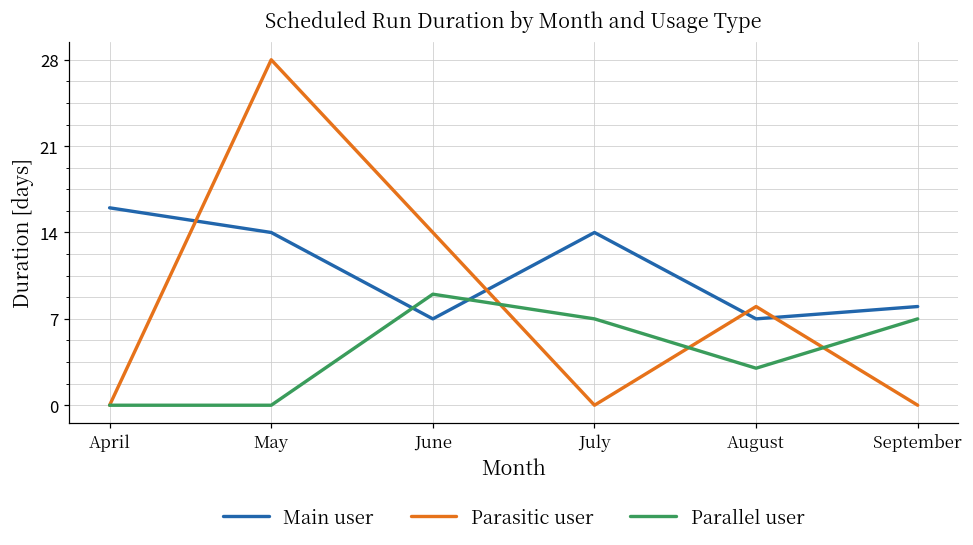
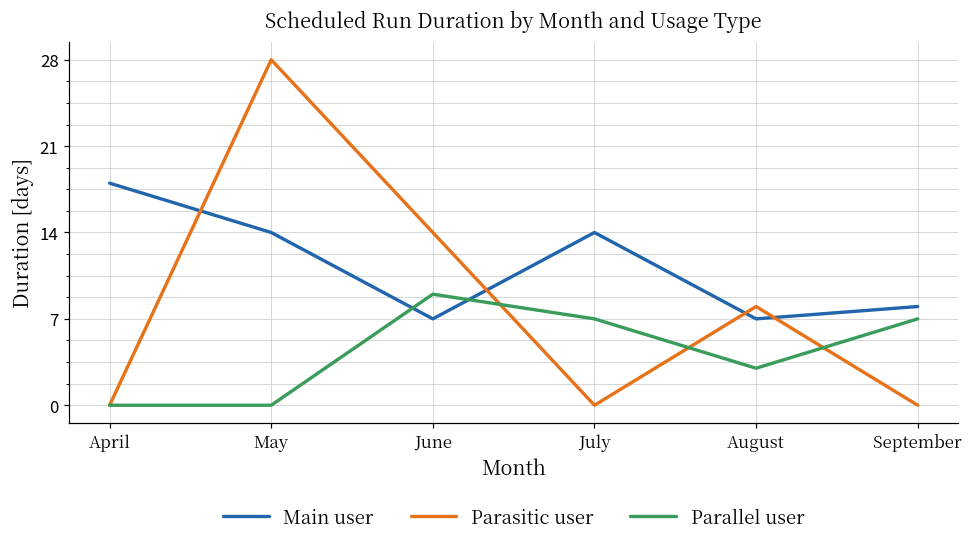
Main user, April: 16 -> 18
